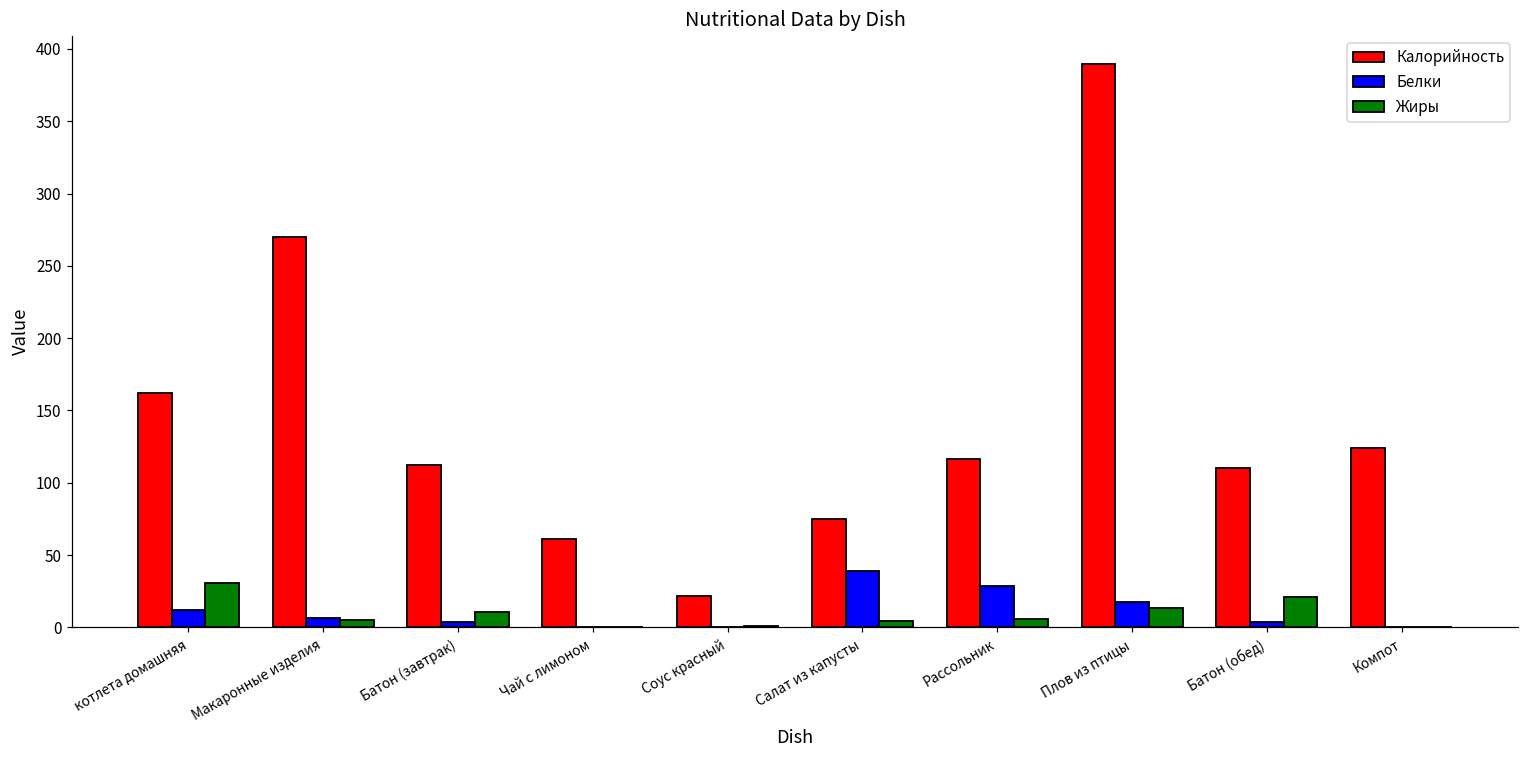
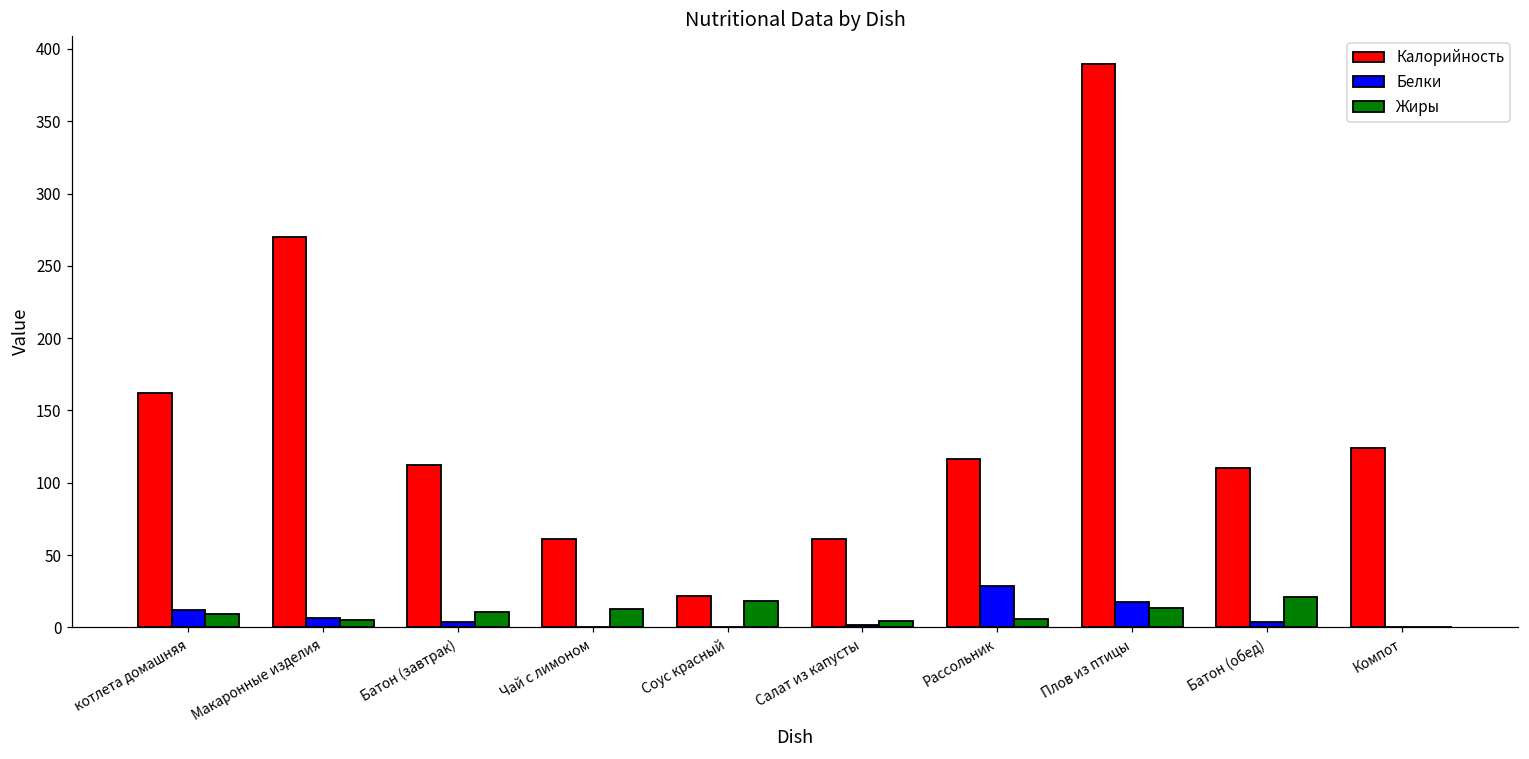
Жиры, котлета домашняя: 31 -> 9
Жиры, Чай с лимоном: 0 -> 13
Жиры, Соус красный: 1 -> 18
Калорийность, Салат из капусты: 75 -> 61
Белки, Салат из капусты: 39 -> 1
